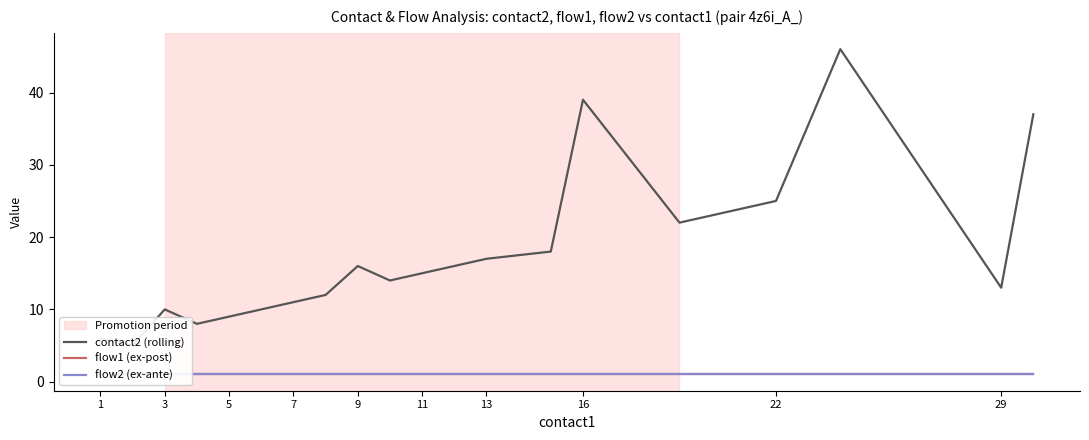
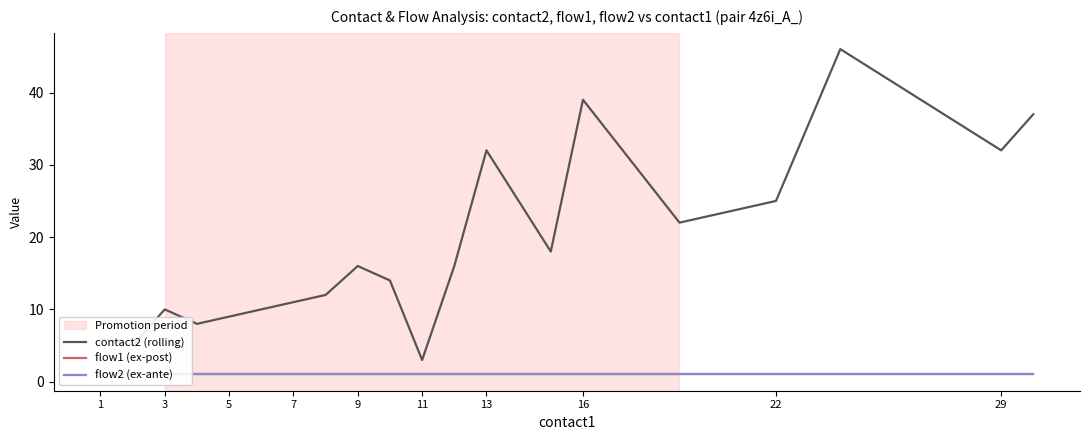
contact2 (rolling), 11: 15 -> 3
contact2 (rolling), 13: 17 -> 32
contact2 (rolling), 29: 13 -> 32
